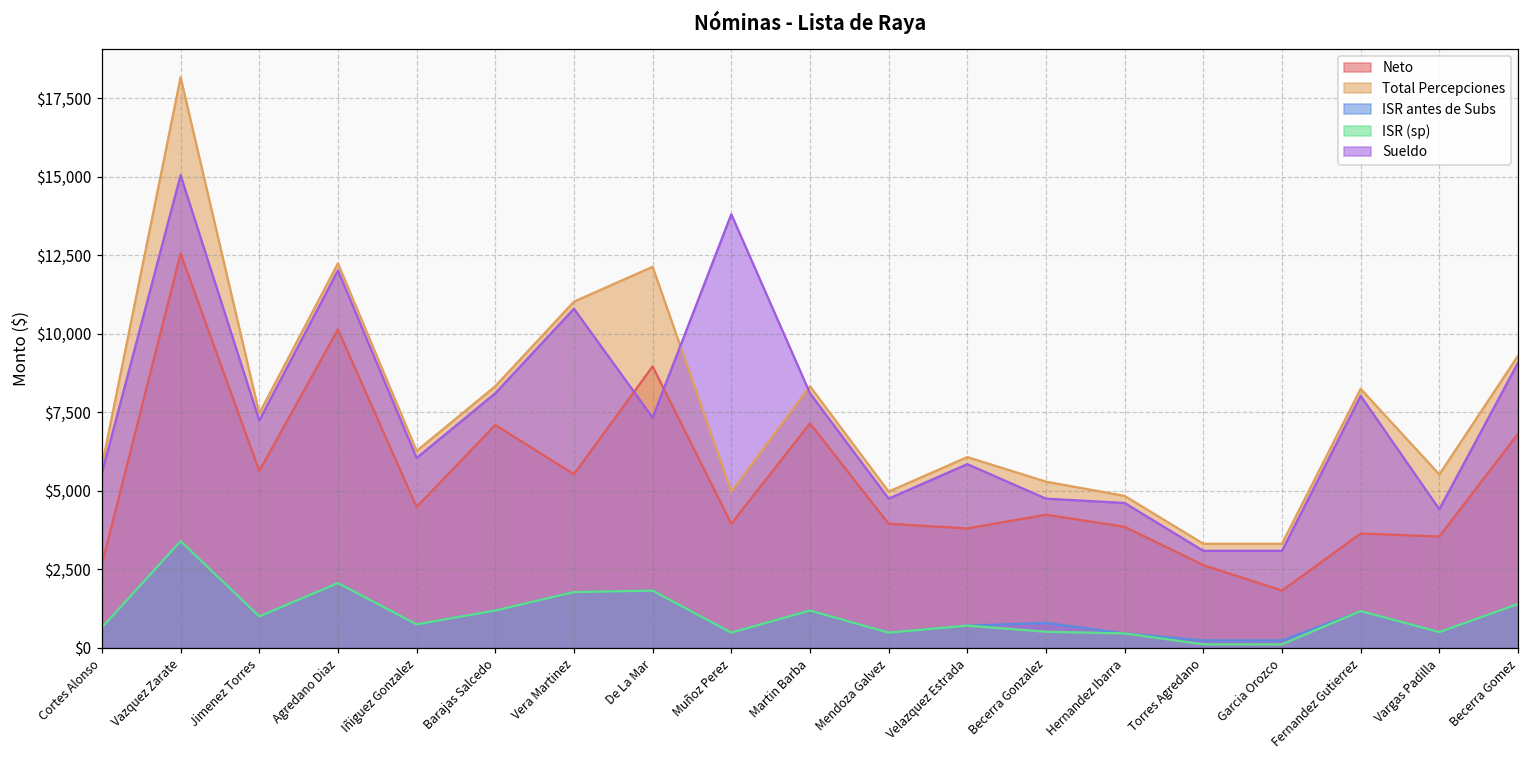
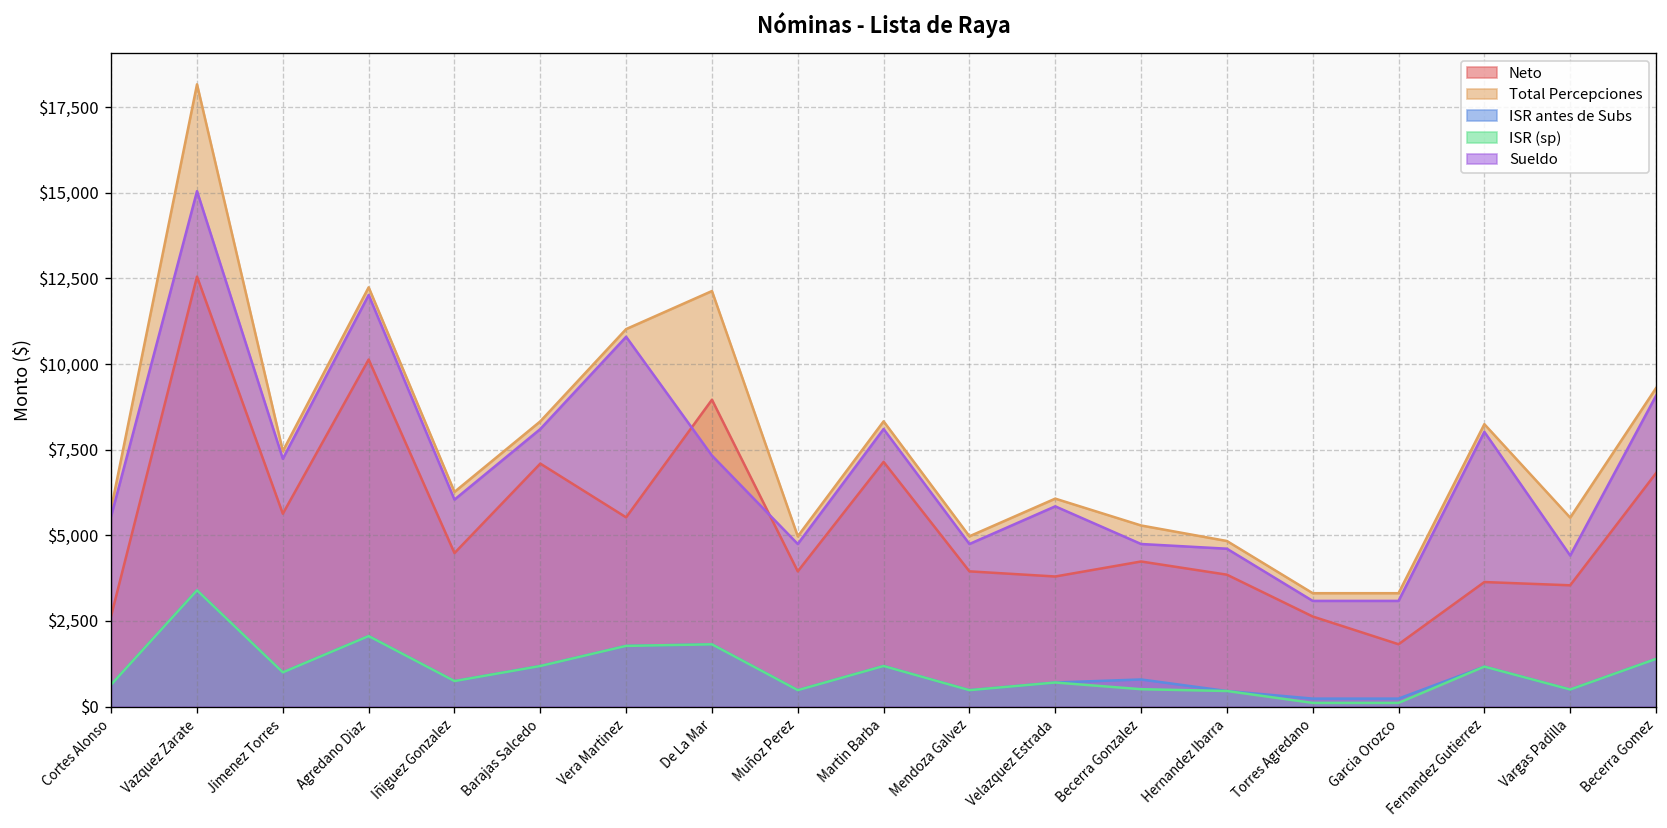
Sueldo, Muñoz Perez: $13,800 -> $4,700
